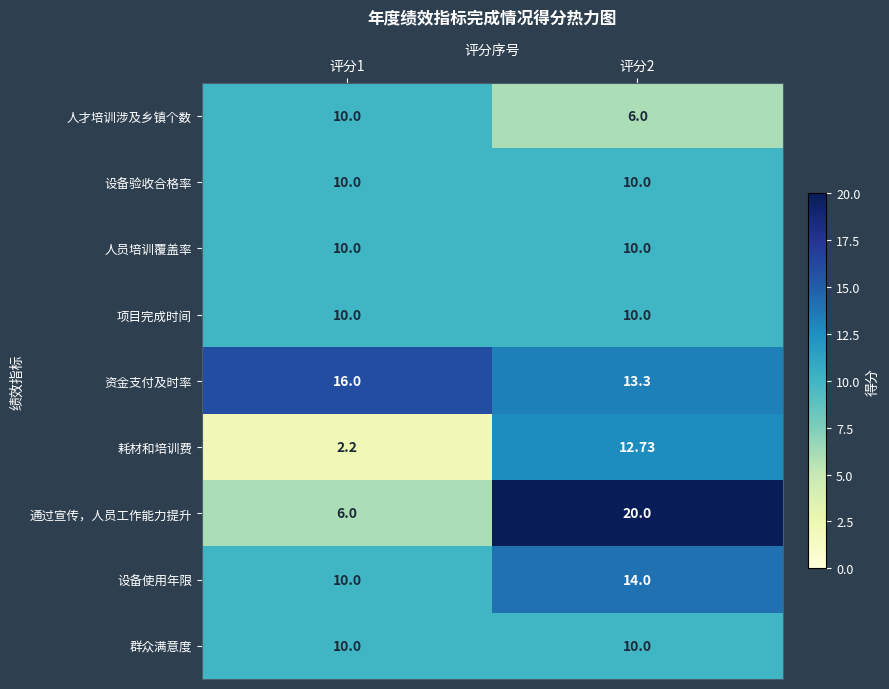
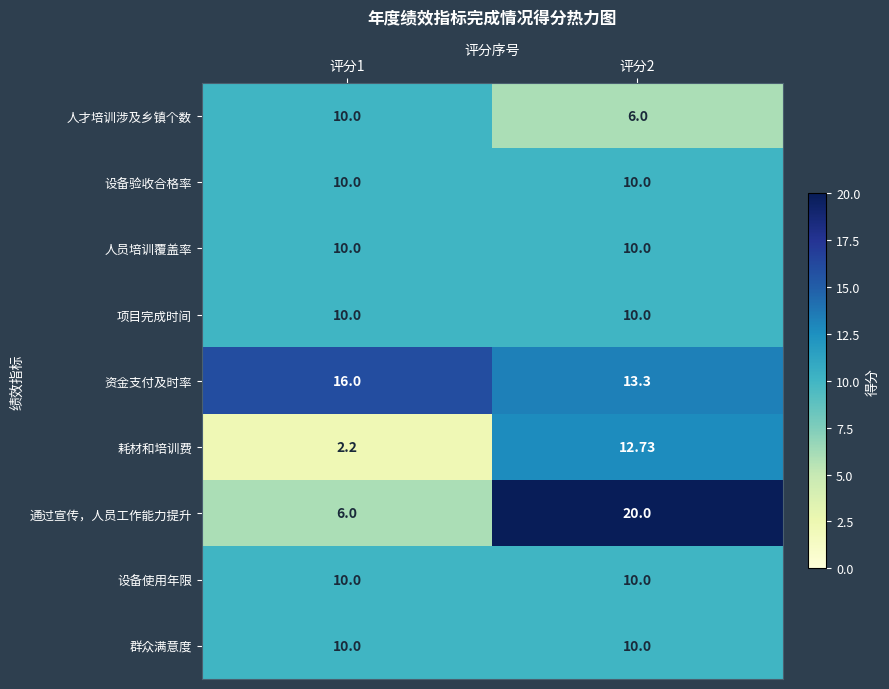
设备使用年限, 评分2: 14.0 -> 10.0
